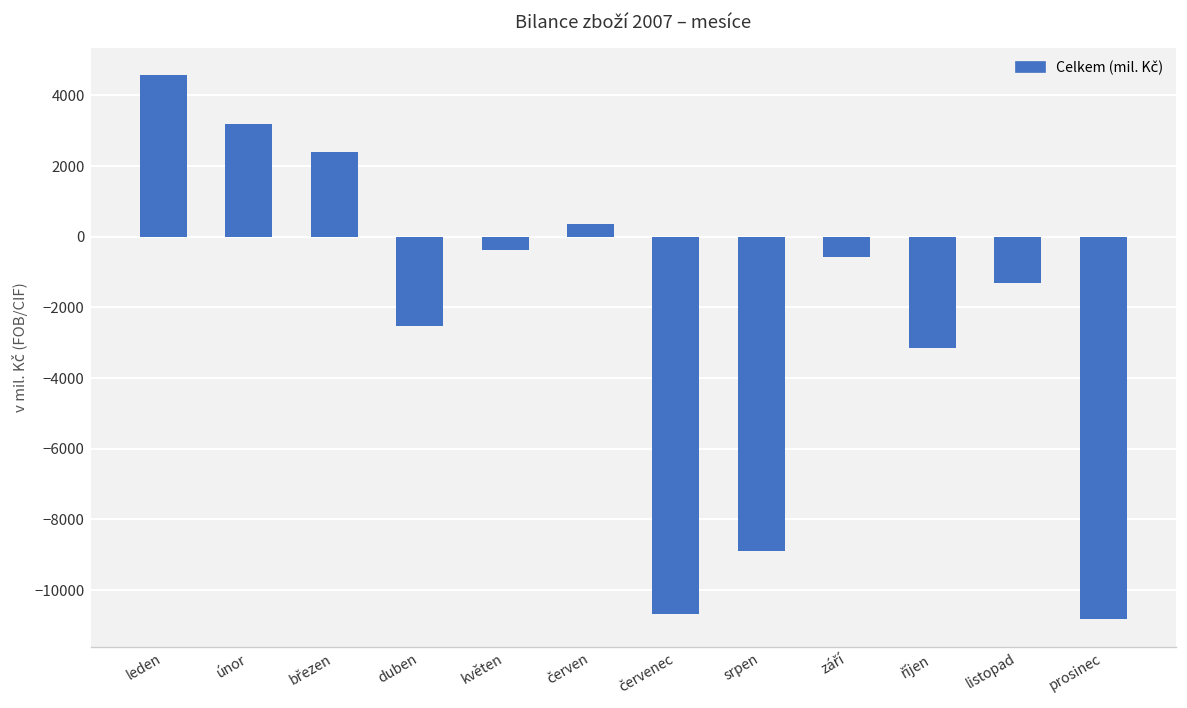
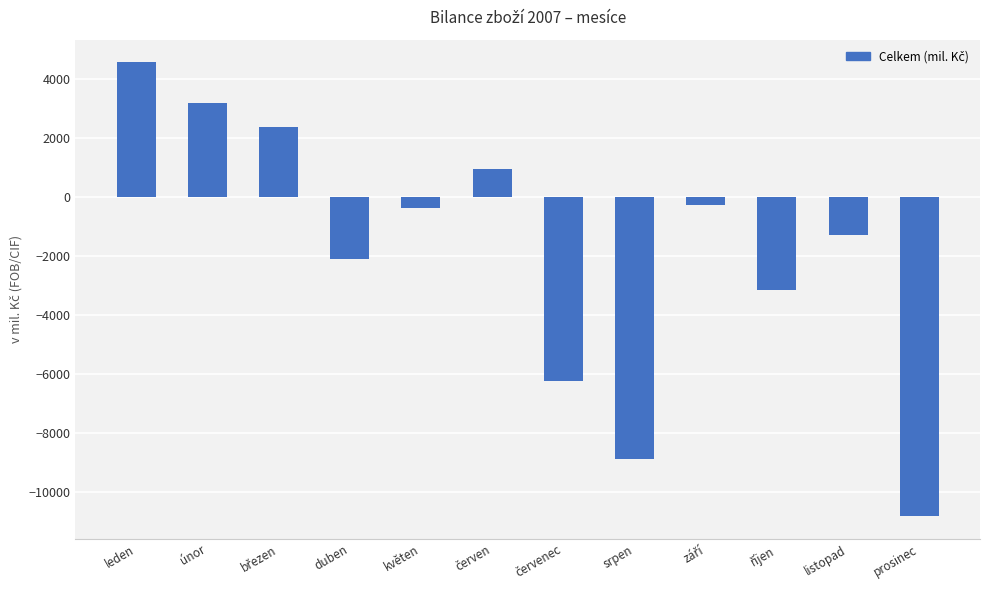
duben: -2500 -> -2100
červen: 400 -> 900
červenec: -10700 -> -6300
září: -600 -> -200
